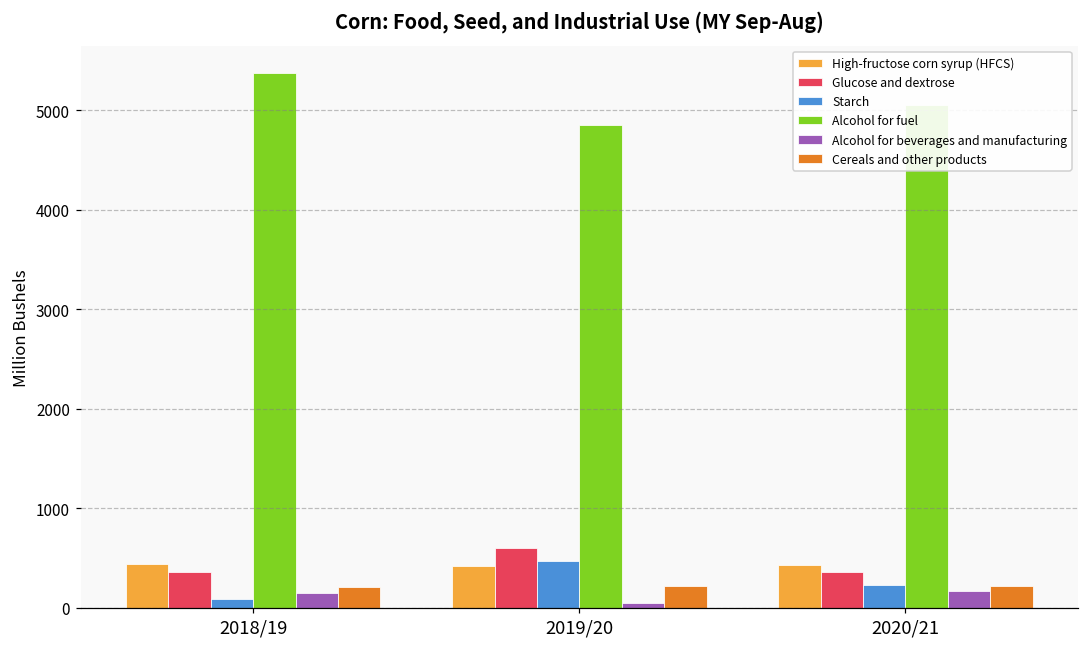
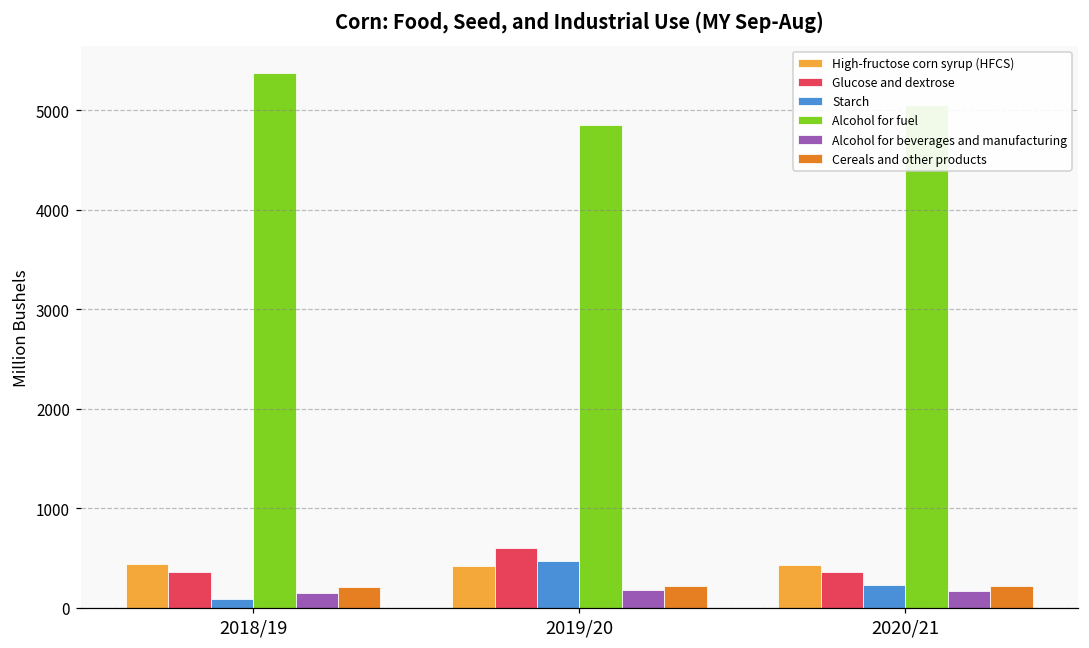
Alcohol for beverages and manufacturing, 2019/20: 0 -> 200
